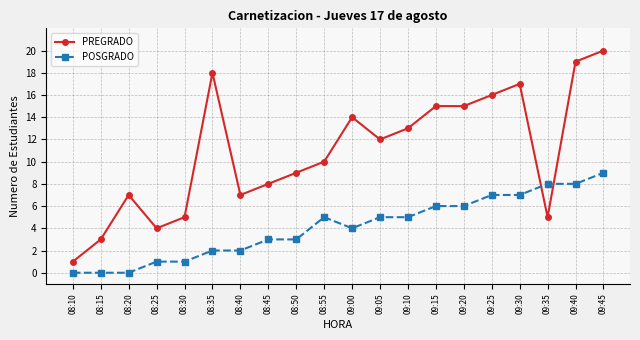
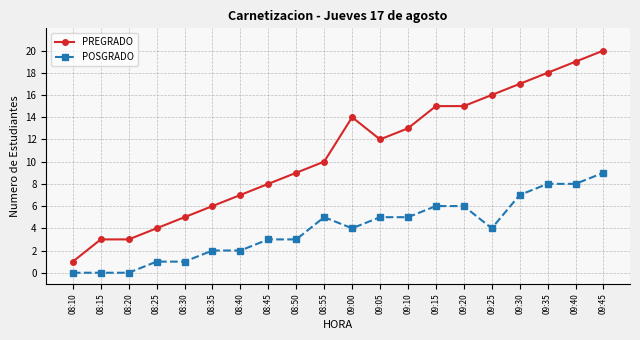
PREGRADO, 08:20: 7 -> 3
PREGRADO, 08:35: 18 -> 6
POSGRADO, 09:25: 7 -> 4
PREGRADO, 09:35: 5 -> 18
